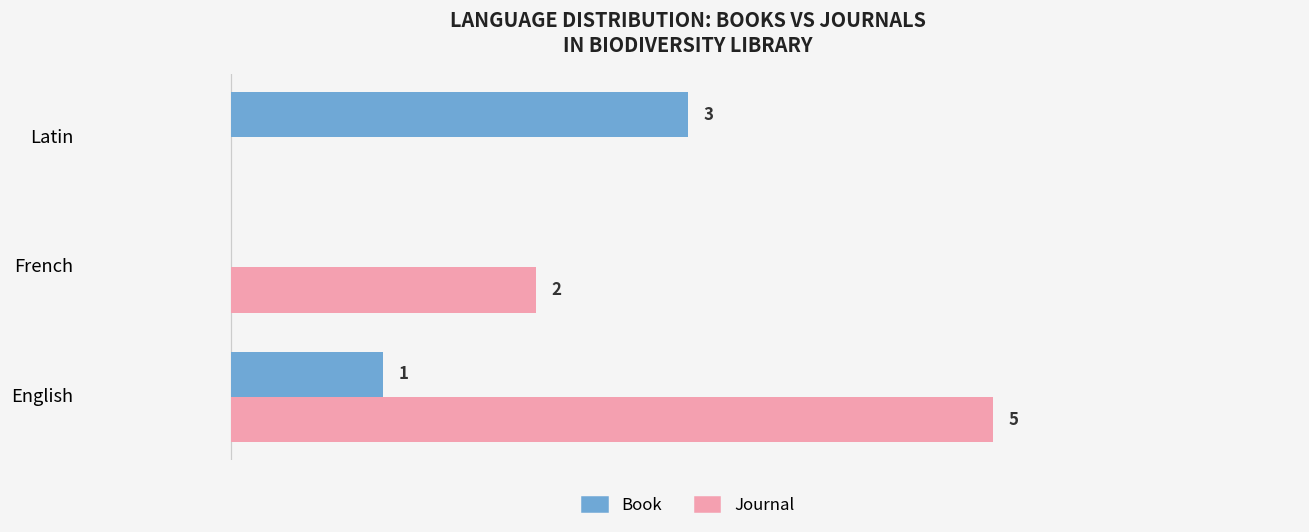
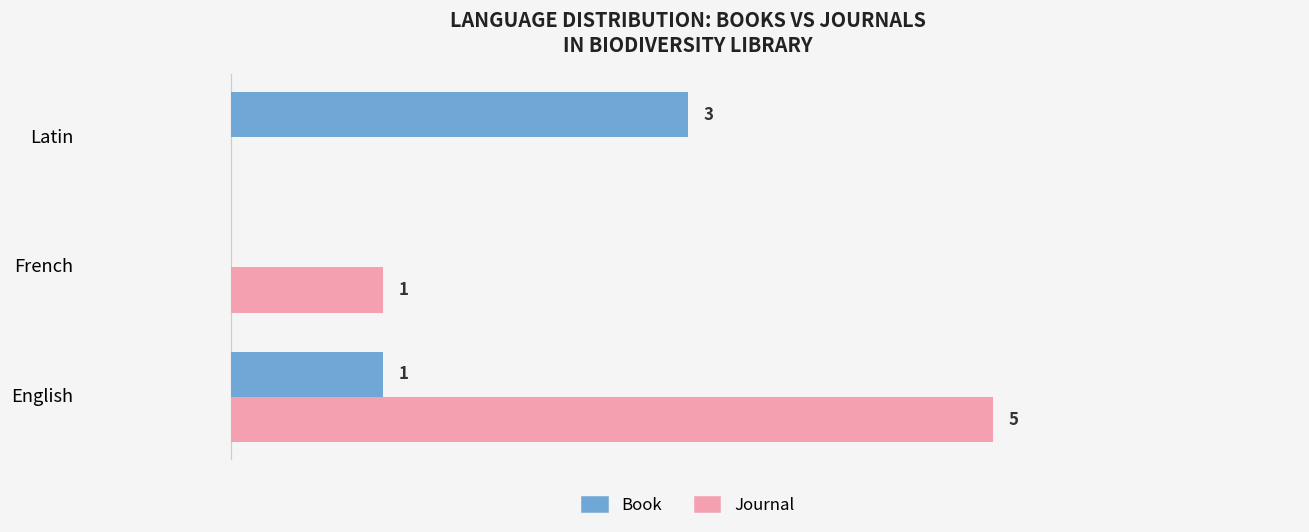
Journal, French: 2 -> 1
